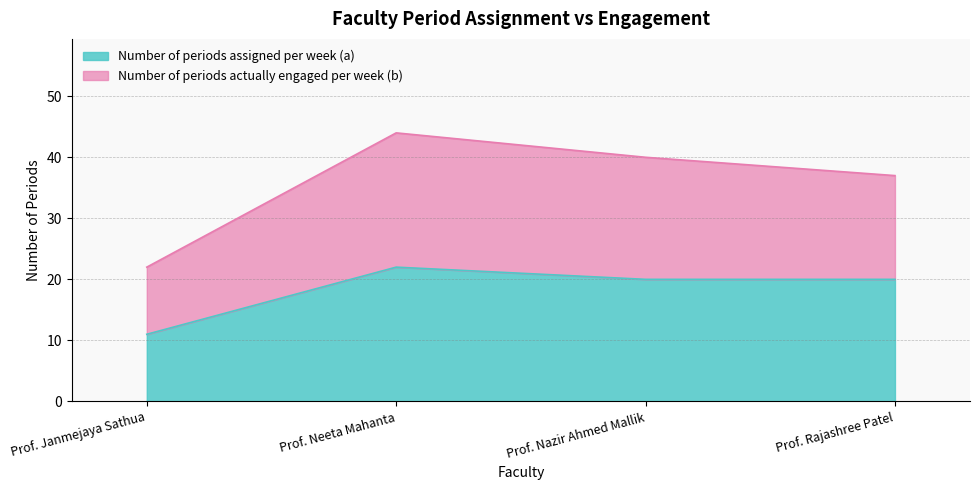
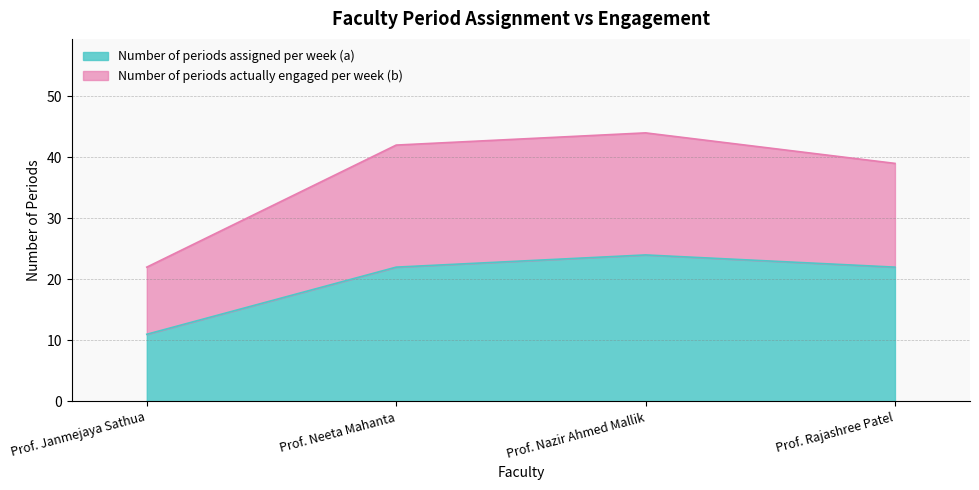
Number of periods actually engaged per week (b), Prof. Neeta Mahanta: 22 -> 20
Number of periods assigned per week (a), Prof. Nazir Ahmed Mallik: 20 -> 24
Number of periods assigned per week (a), Prof. Rajashree Patel: 20 -> 22
